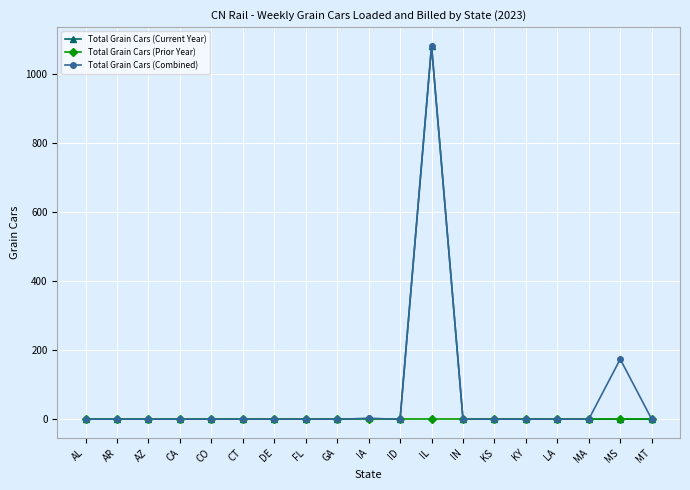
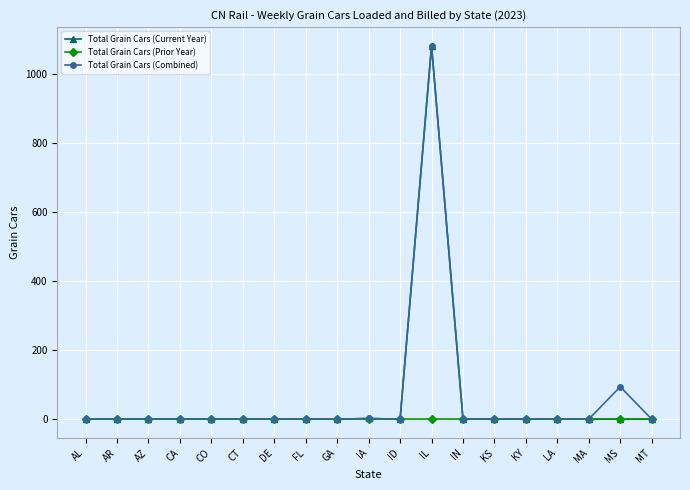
Total Grain Cars (Combined), MS: 170 -> 90
